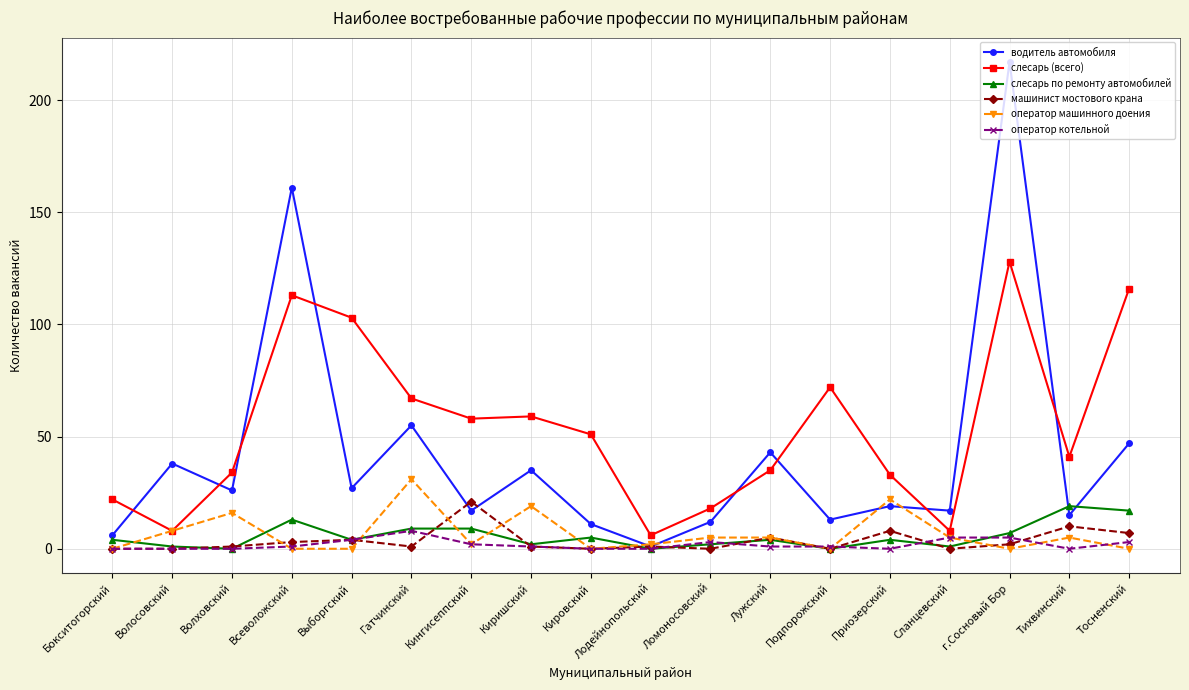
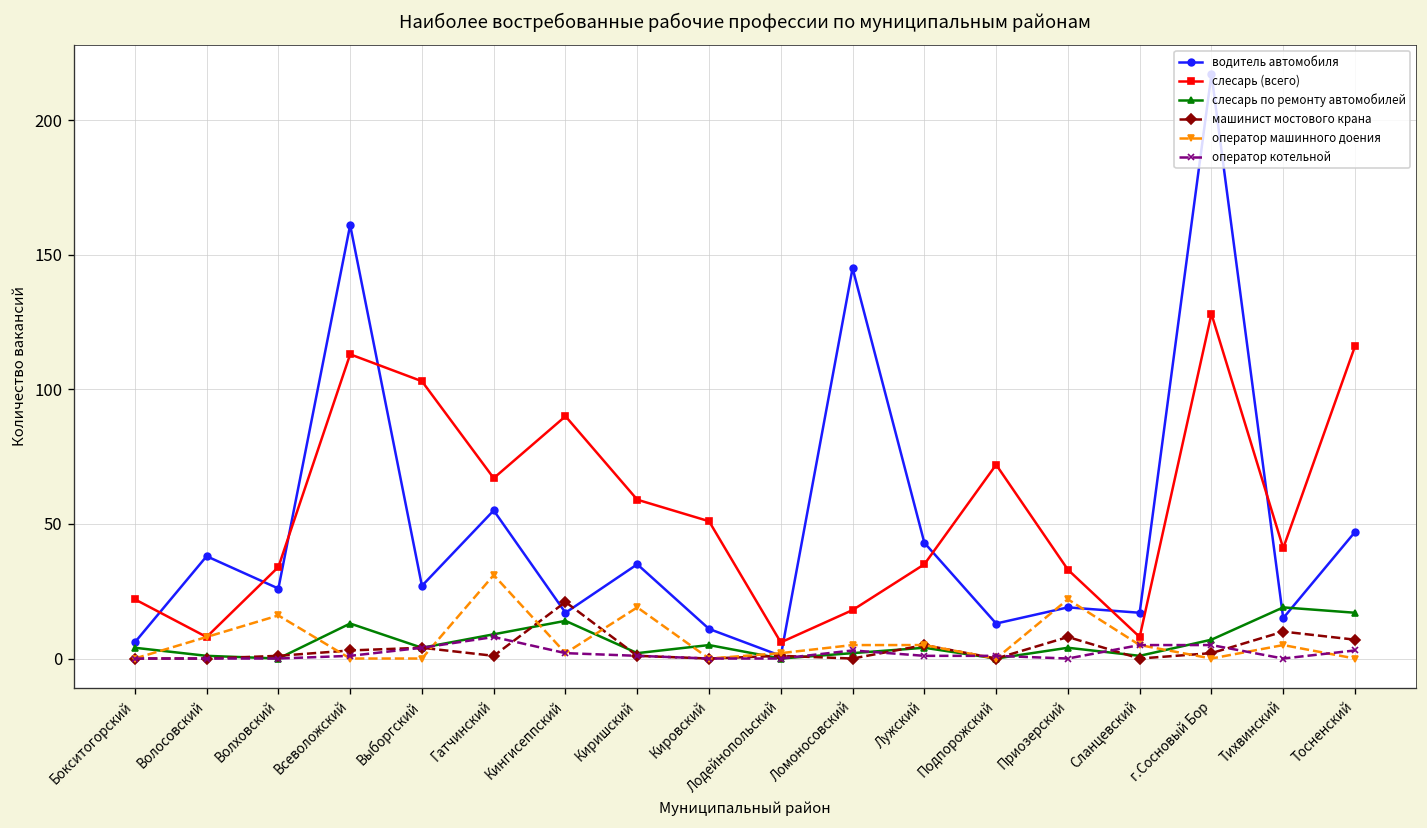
слесарь (всего), Кингисеппский: 58 -> 90
слесарь по ремонту автомобилей, Кингисеппский: 9 -> 14
водитель автомобиля, Ломоносовский: 12 -> 145
